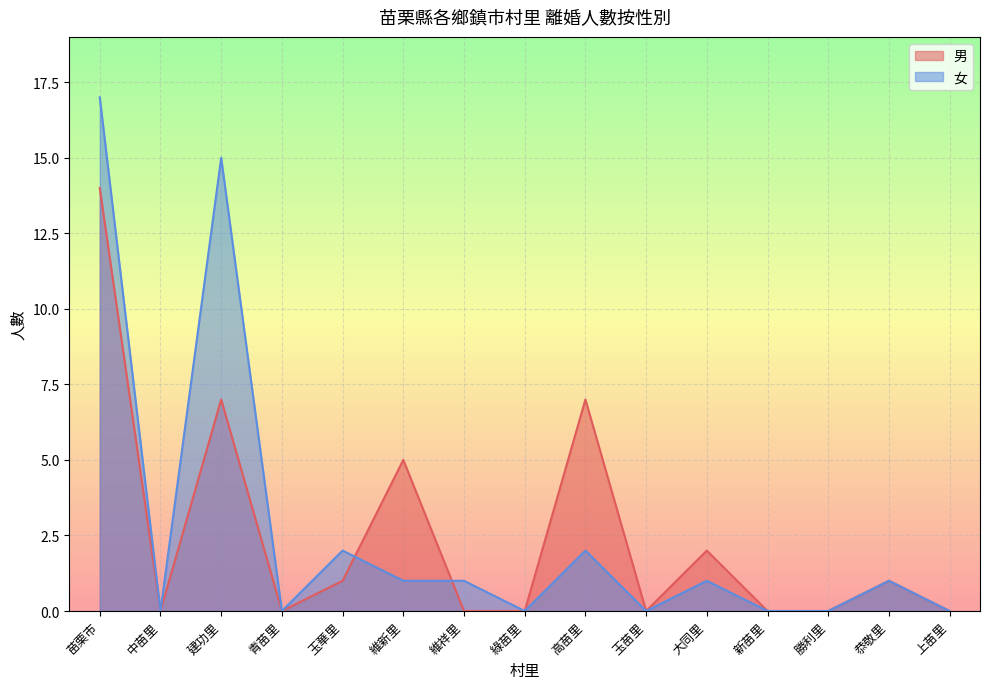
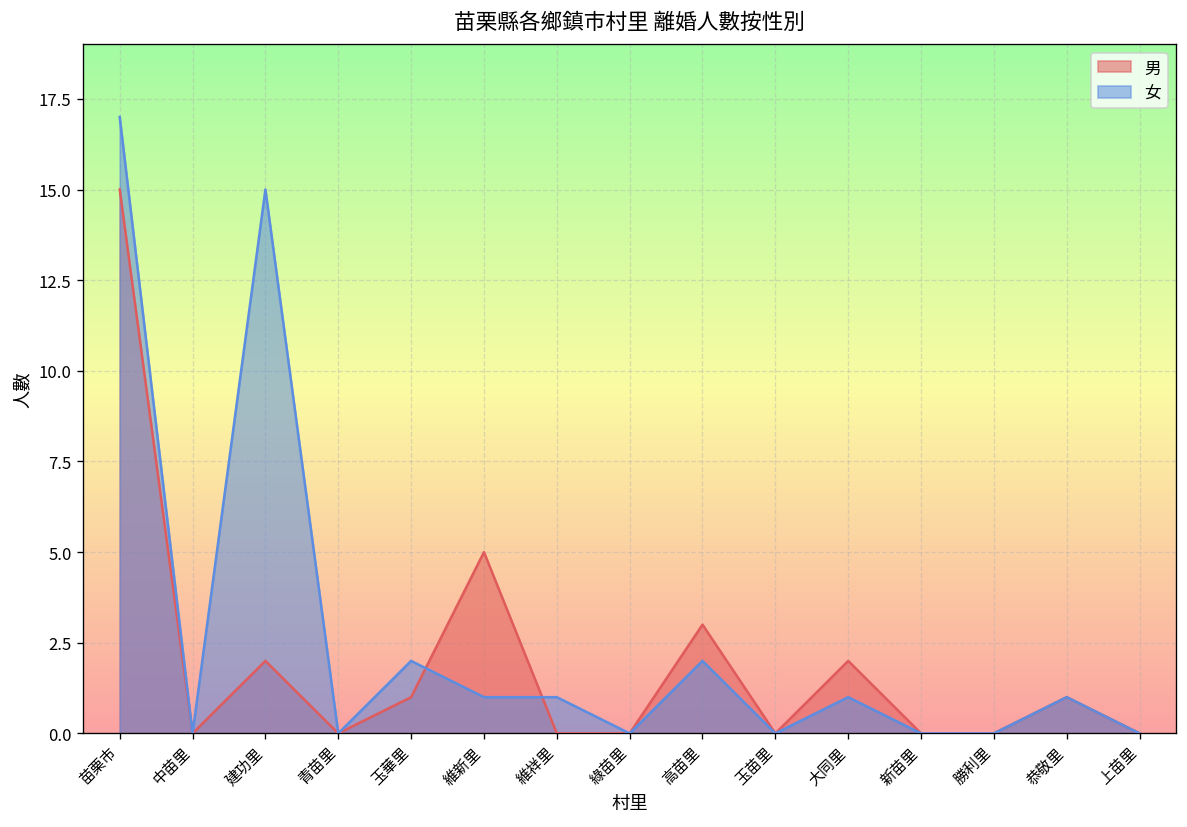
男, 苗栗市: 14 -> 15
男, 建功里: 7 -> 2
男, 高苗里: 7 -> 3
